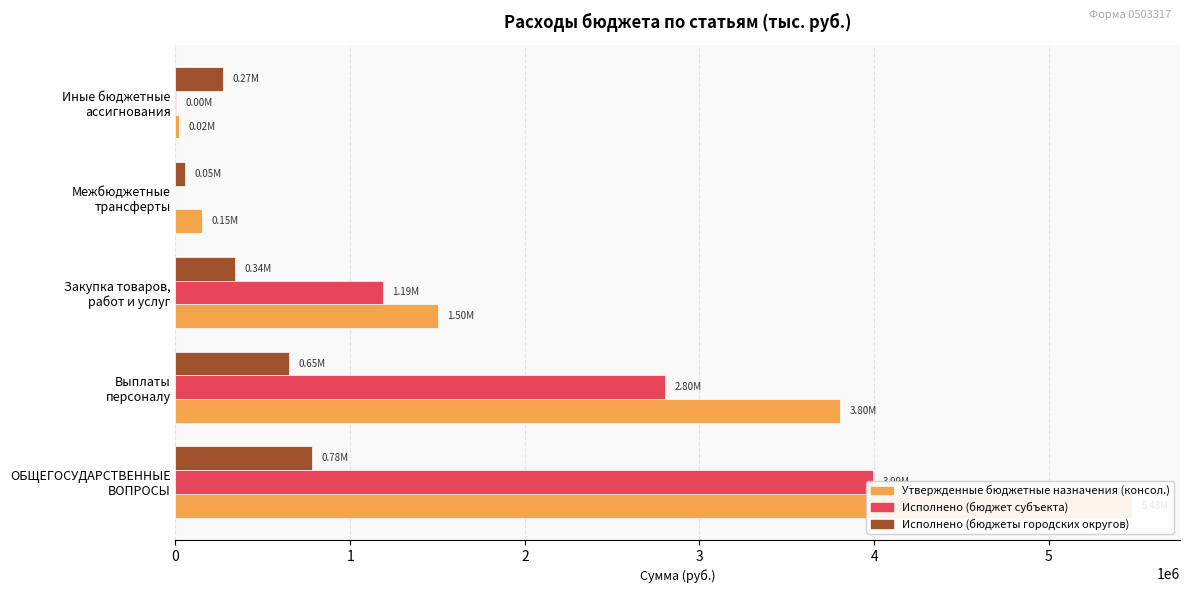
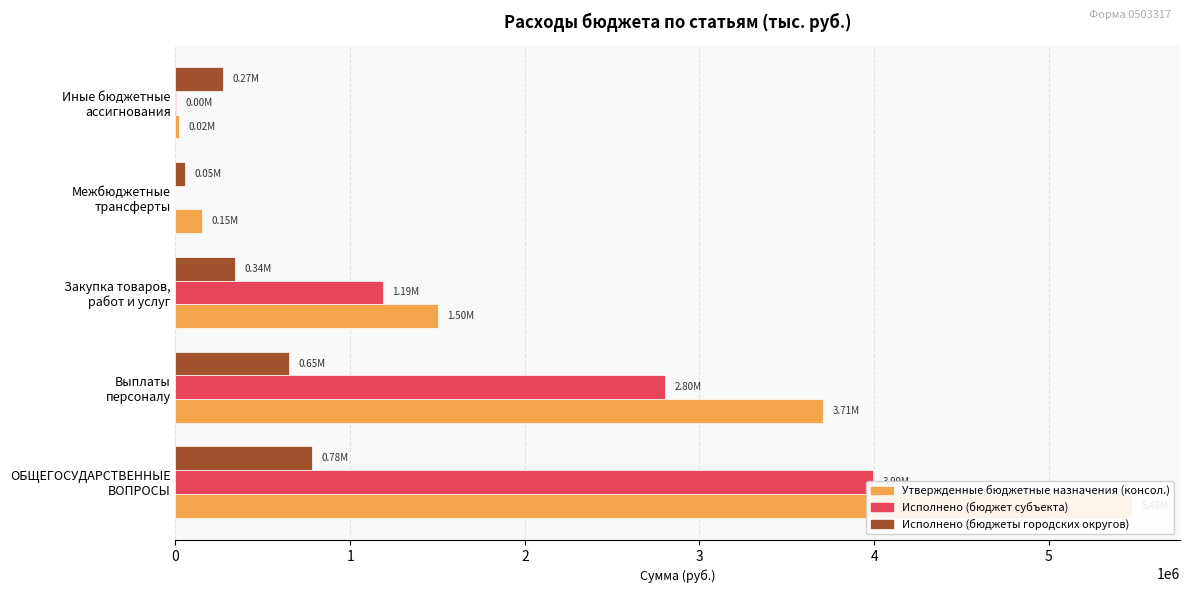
Утвержденные бюджетные назначения (консол.), Выплаты персоналу: 3.80M -> 3.71M
